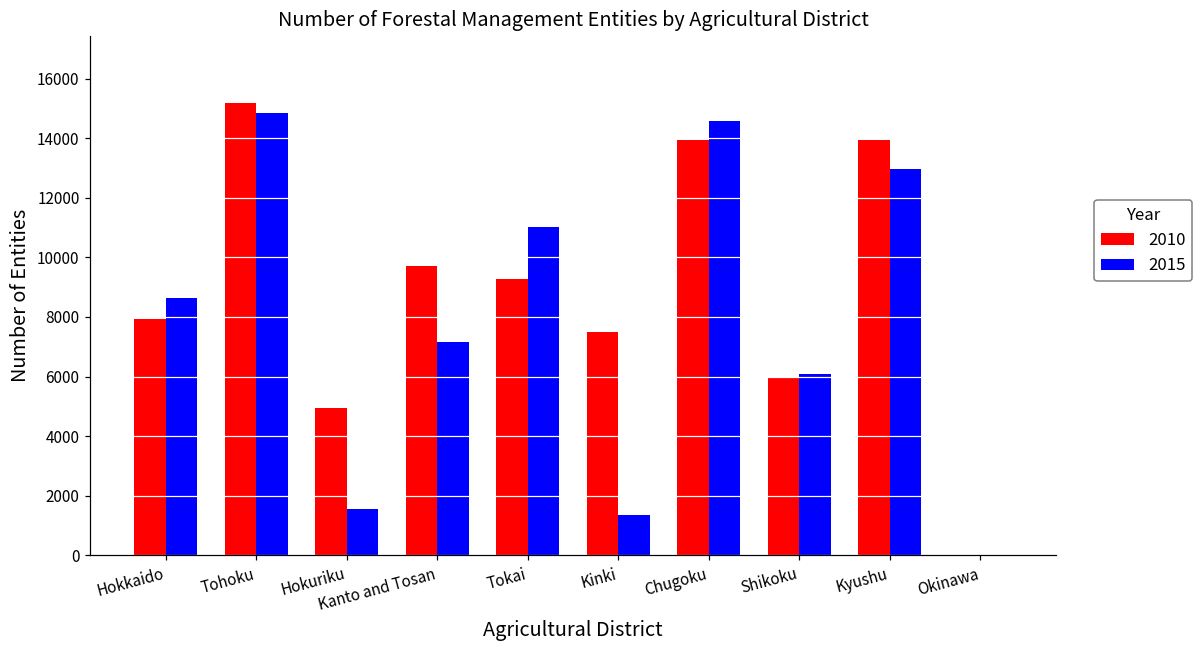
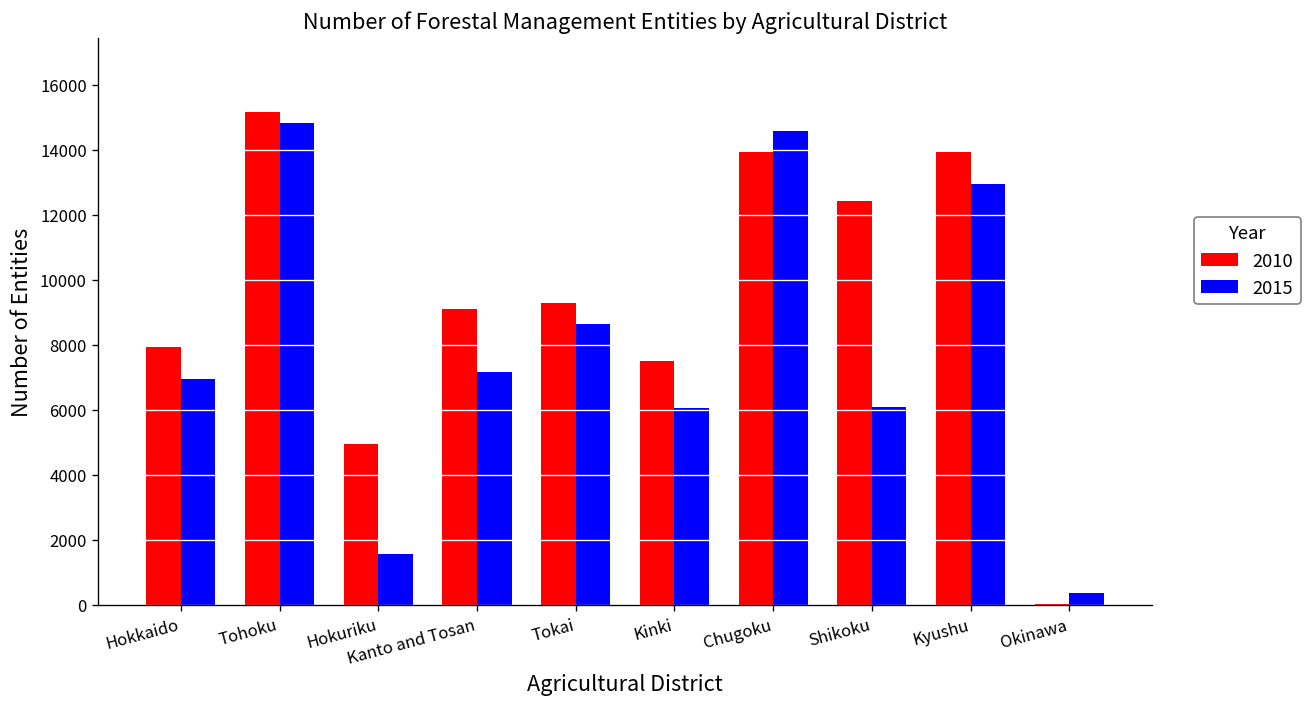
2015, Hokkaido: 8600 -> 7000
2010, Kanto and Tosan: 9700 -> 9100
2015, Tokai: 11000 -> 8600
2015, Kinki: 1300 -> 6000
2010, Shikoku: 6000 -> 12400
2015, Okinawa: 0 -> 300
